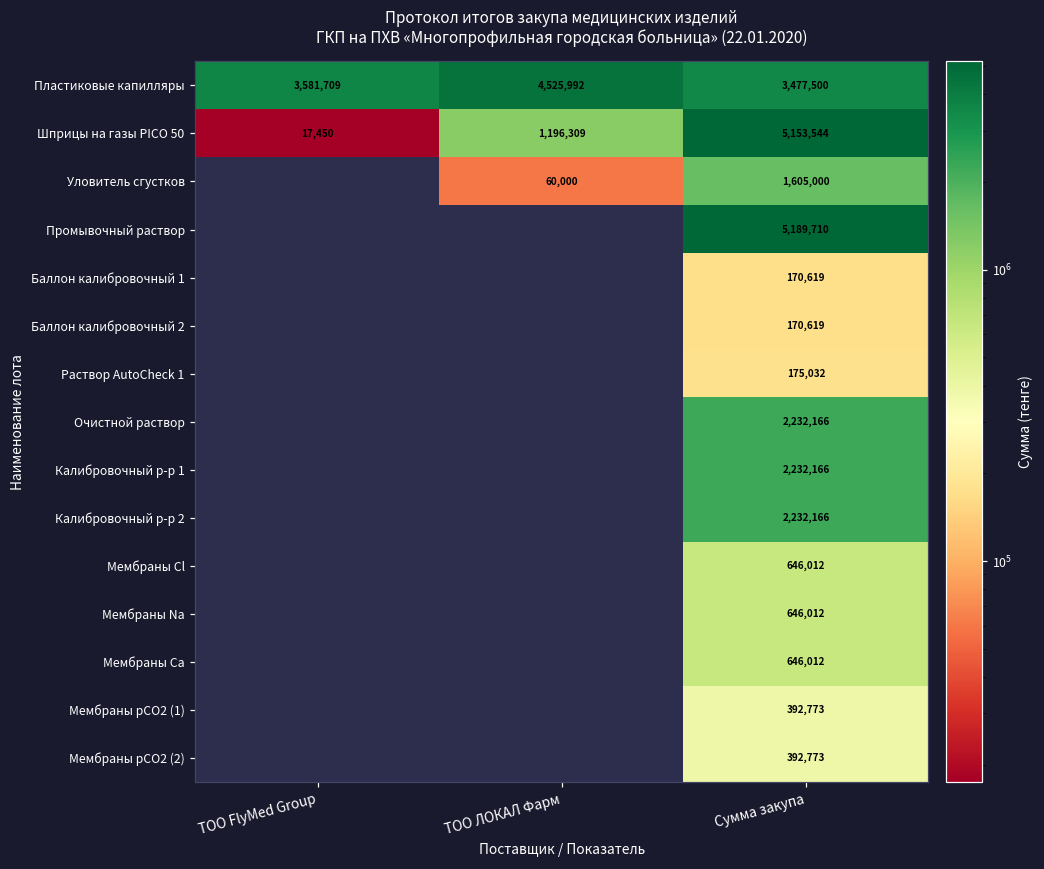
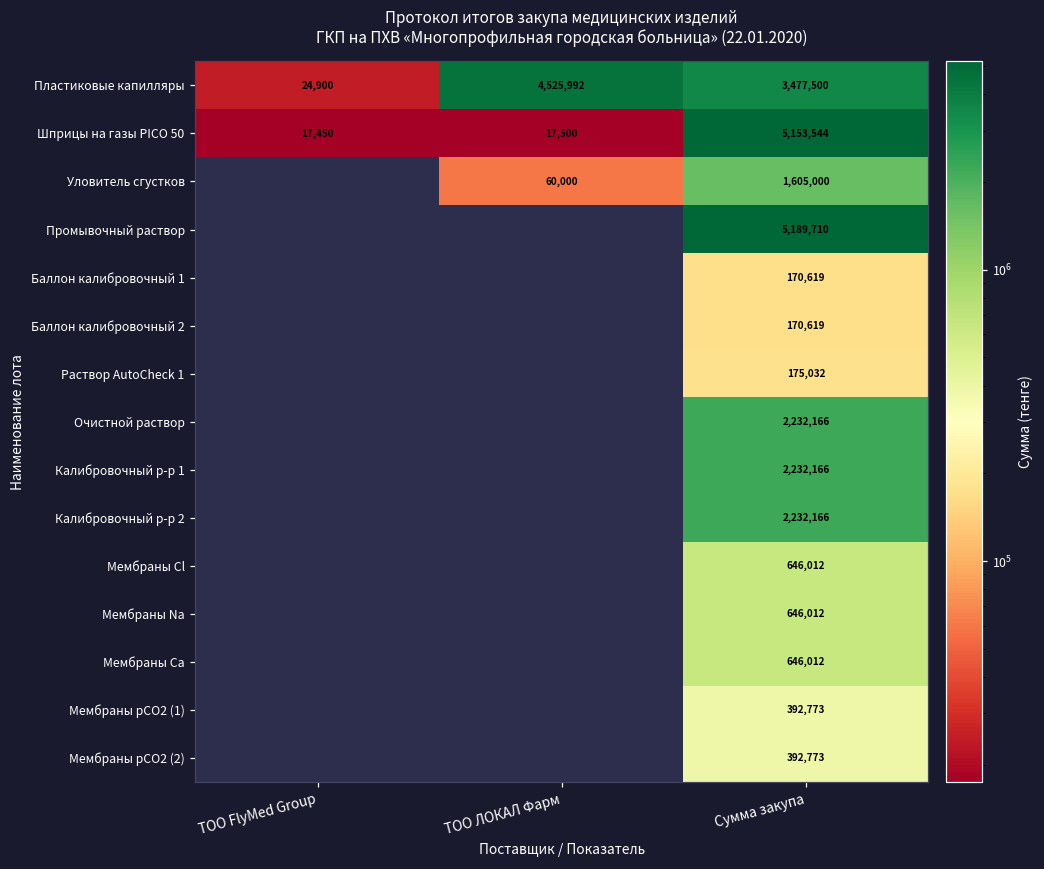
Пластиковые капилляры, ТОО FlyMed Group: 3,581,709 -> 24,900
Шприцы на газы PICO 50, ТОО ЛОКАЛ Фарм: 1,196,309 -> 17,500
